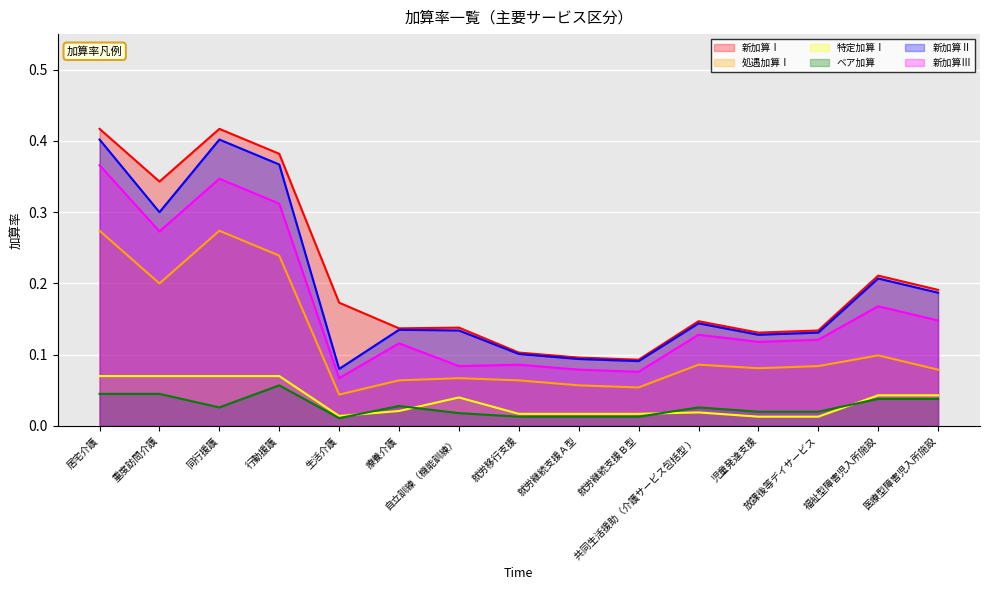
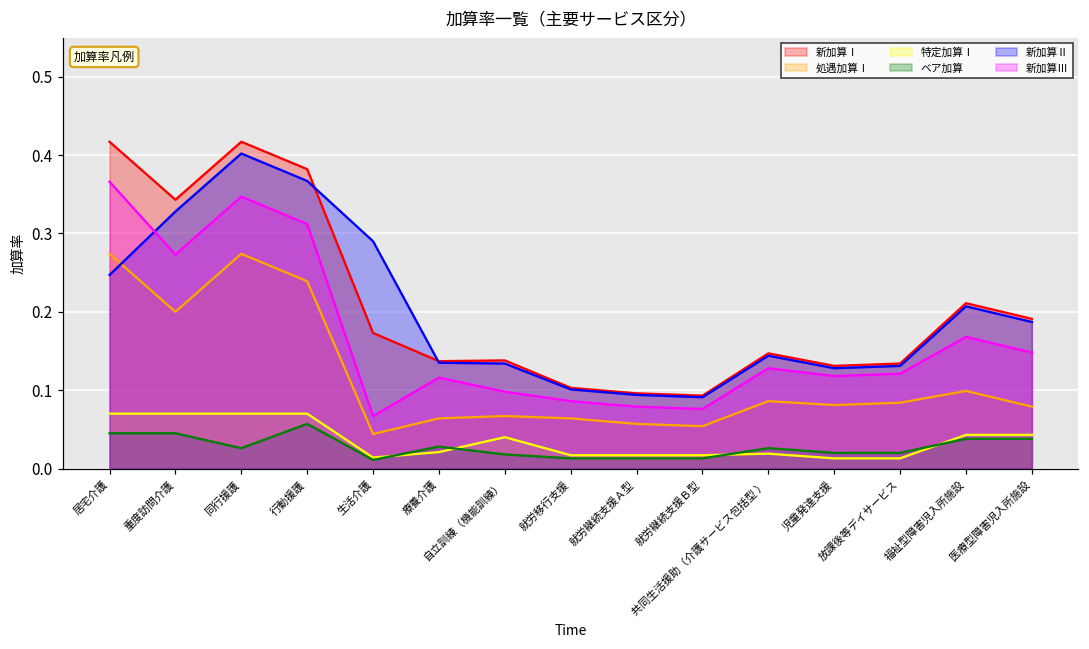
新加算Ⅱ, 居宅介護: 0.40 -> 0.25
新加算Ⅱ, 重度訪問介護: 0.30 -> 0.33
新加算Ⅱ, 生活介護: 0.08 -> 0.29
新加算Ⅲ, 自立訓練（機能訓練）: 0.08 -> 0.10
